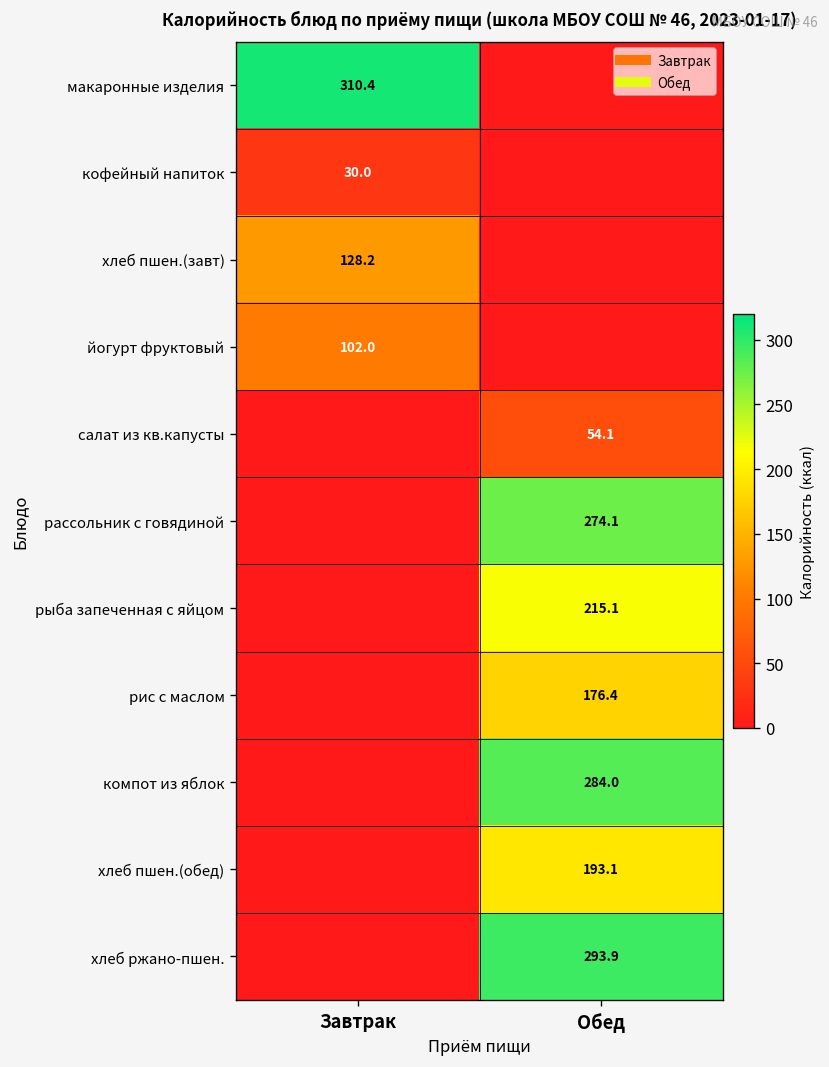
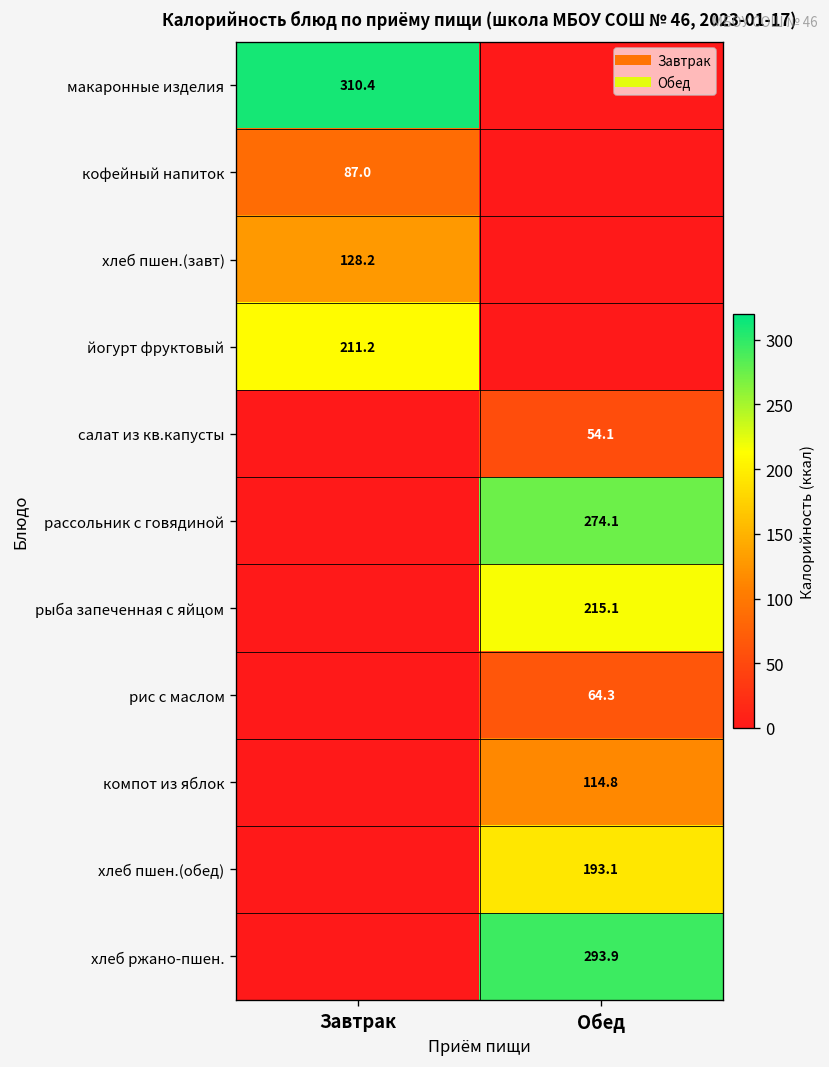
кофейный напиток, Завтрак: 30.0 -> 87.0
йогурт фруктовый, Завтрак: 102.0 -> 211.2
рис с маслом, Обед: 176.4 -> 64.3
компот из яблок, Обед: 284.0 -> 114.8
